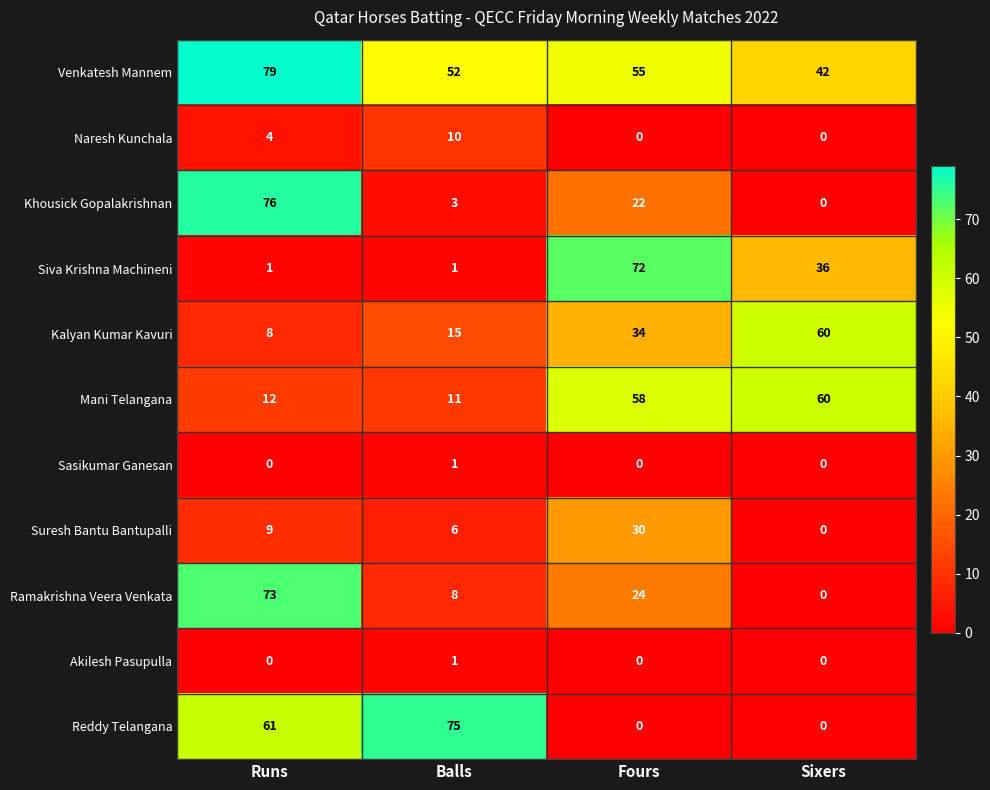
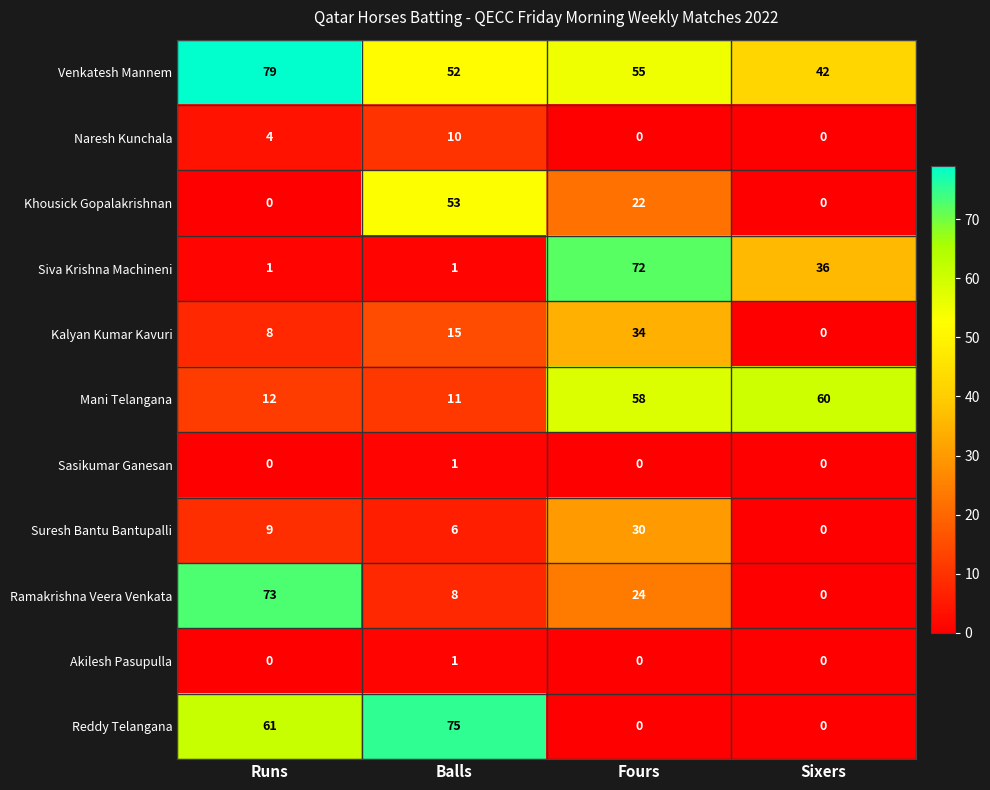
Khousick Gopalakrishnan, Runs: 76 -> 0
Khousick Gopalakrishnan, Balls: 3 -> 53
Kalyan Kumar Kavuri, Sixers: 60 -> 0
